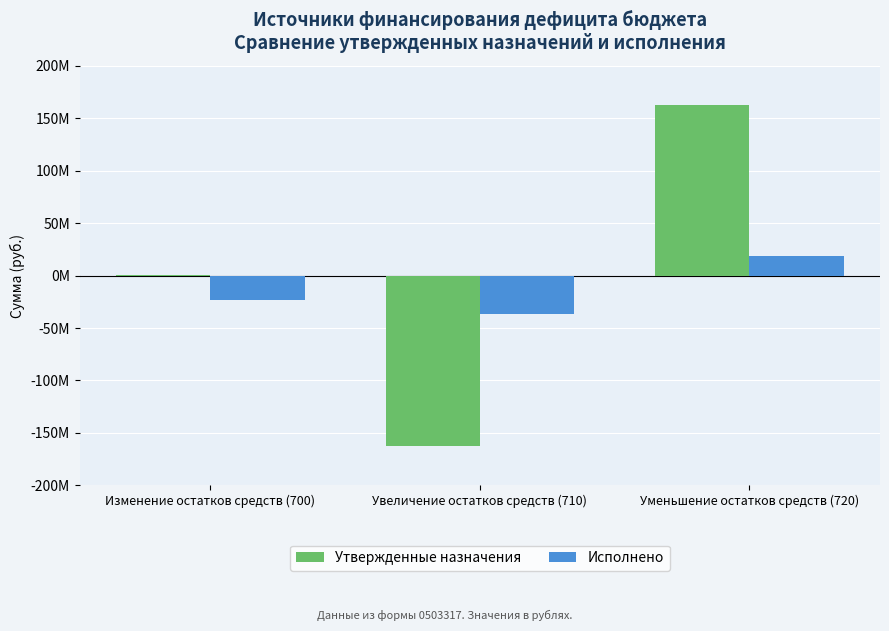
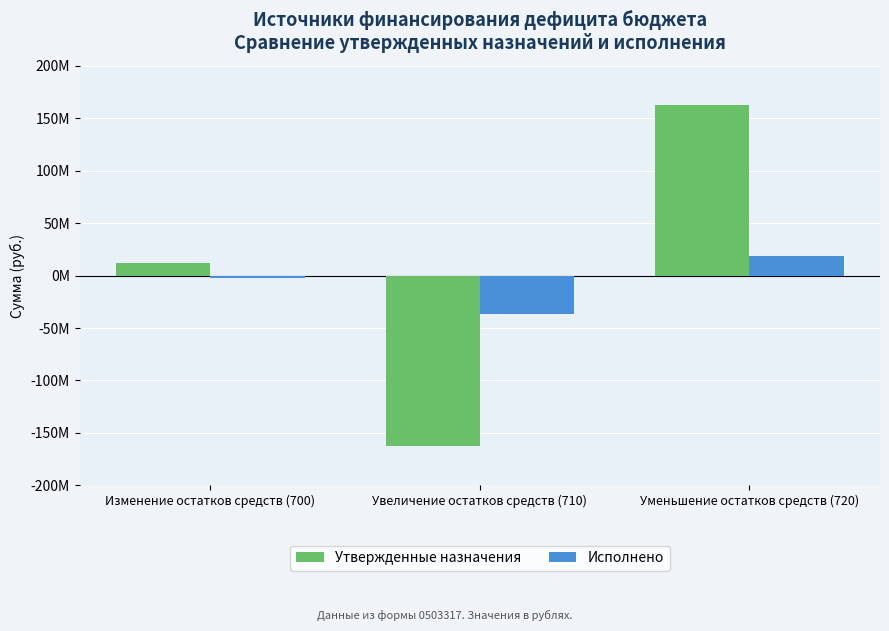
Утвержденные назначения, Изменение остатков средств (700): 0 -> 12000000
Исполнено, Изменение остатков средств (700): -23000000 -> -2000000
